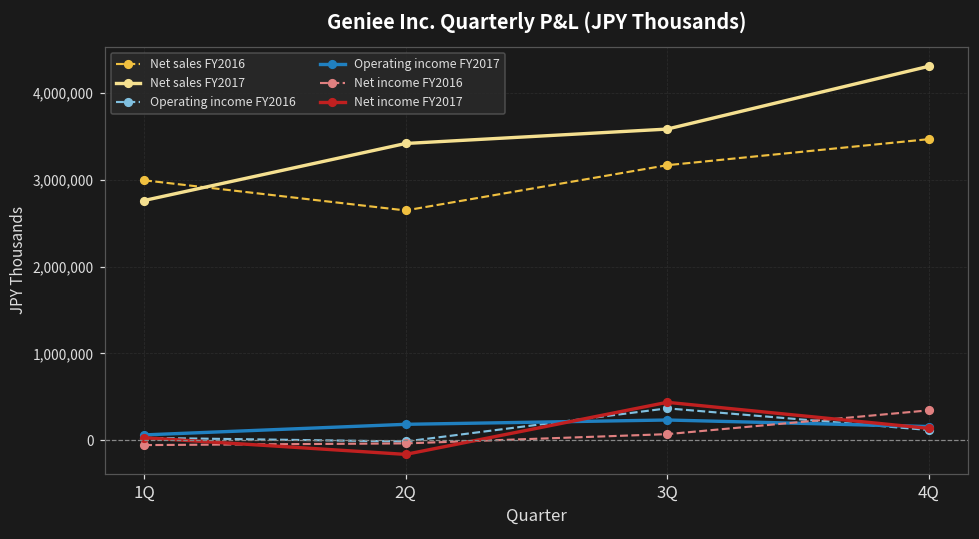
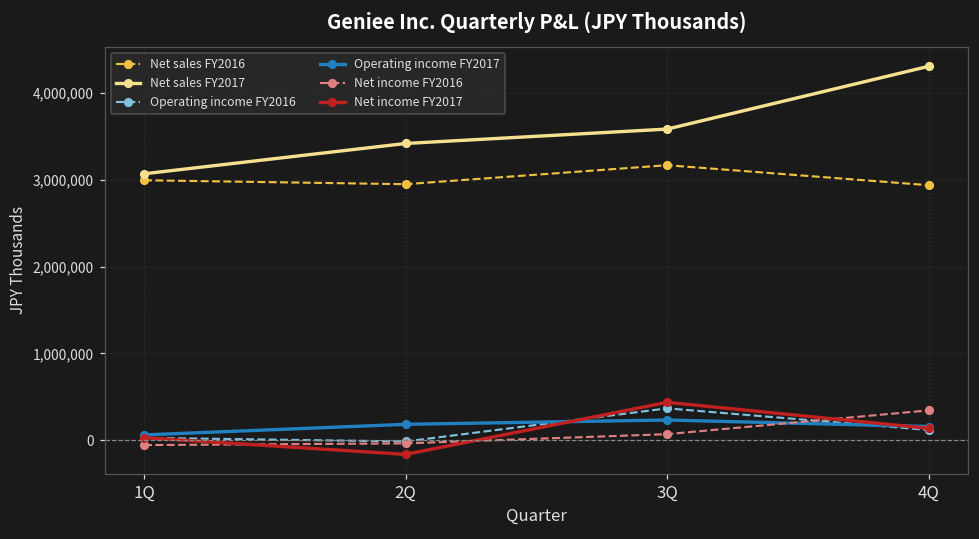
Net sales FY2017, 1Q: 2,800,000 -> 3,100,000
Net sales FY2016, 2Q: 2,600,000 -> 2,900,000
Net sales FY2016, 4Q: 3,500,000 -> 2,900,000
